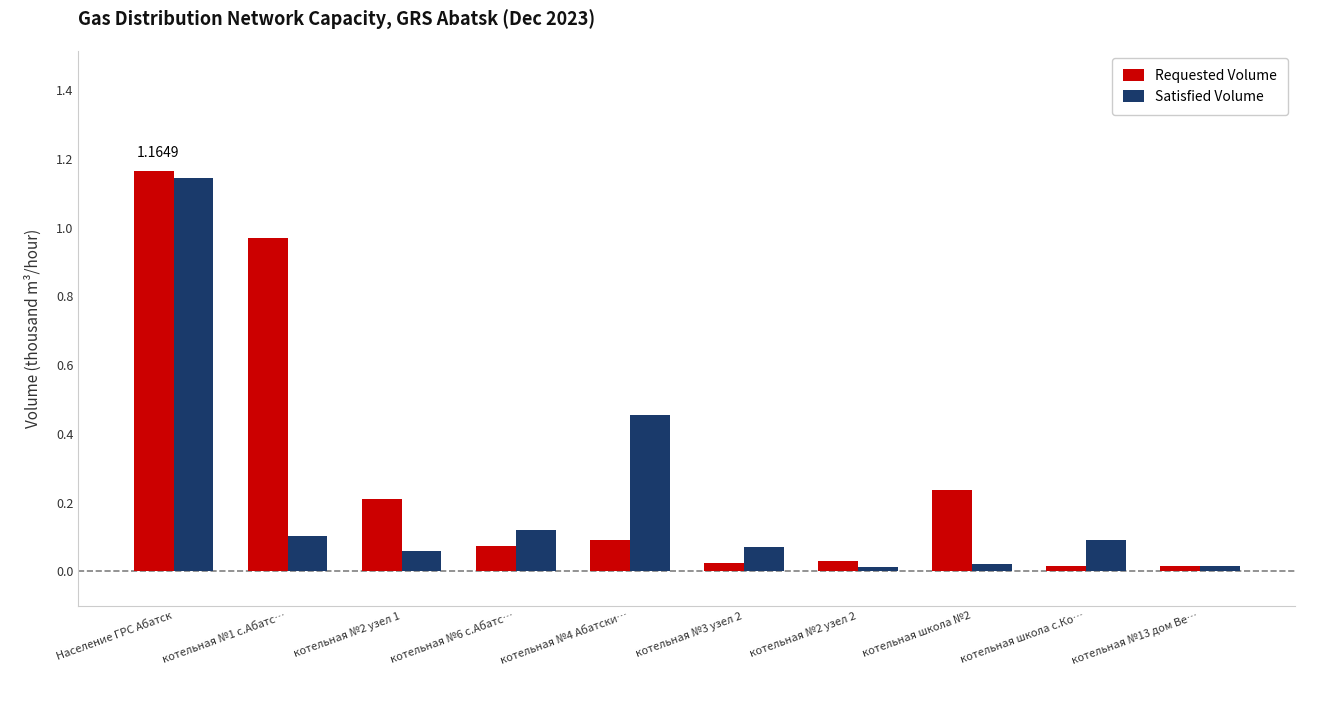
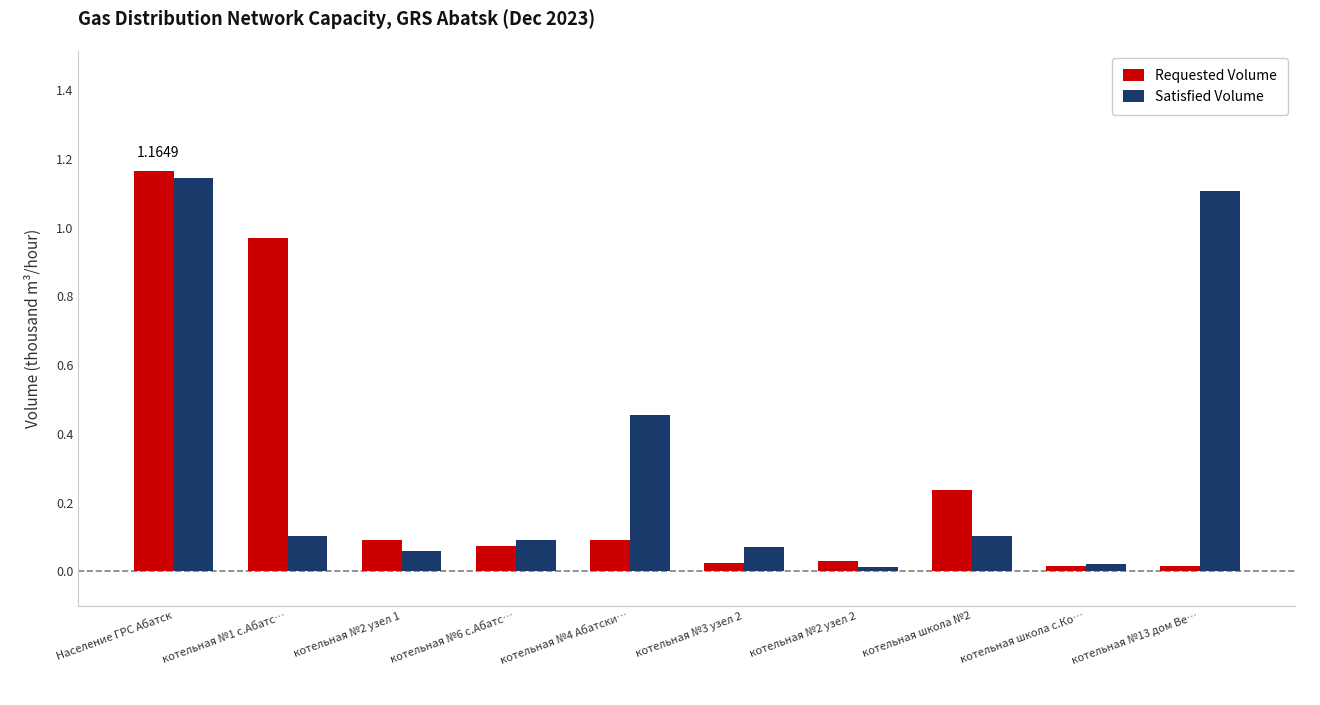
Requested Volume, котельная №2 узел 1: 0.21 -> 0.09
Satisfied Volume, котельная №6 с.Абатс…: 0.12 -> 0.09
Satisfied Volume, котельная школа №2: 0.02 -> 0.10
Satisfied Volume, котельная школа с.Ко…: 0.09 -> 0.02
Satisfied Volume, котельная №13 дом Ве…: 0.01 -> 1.11
